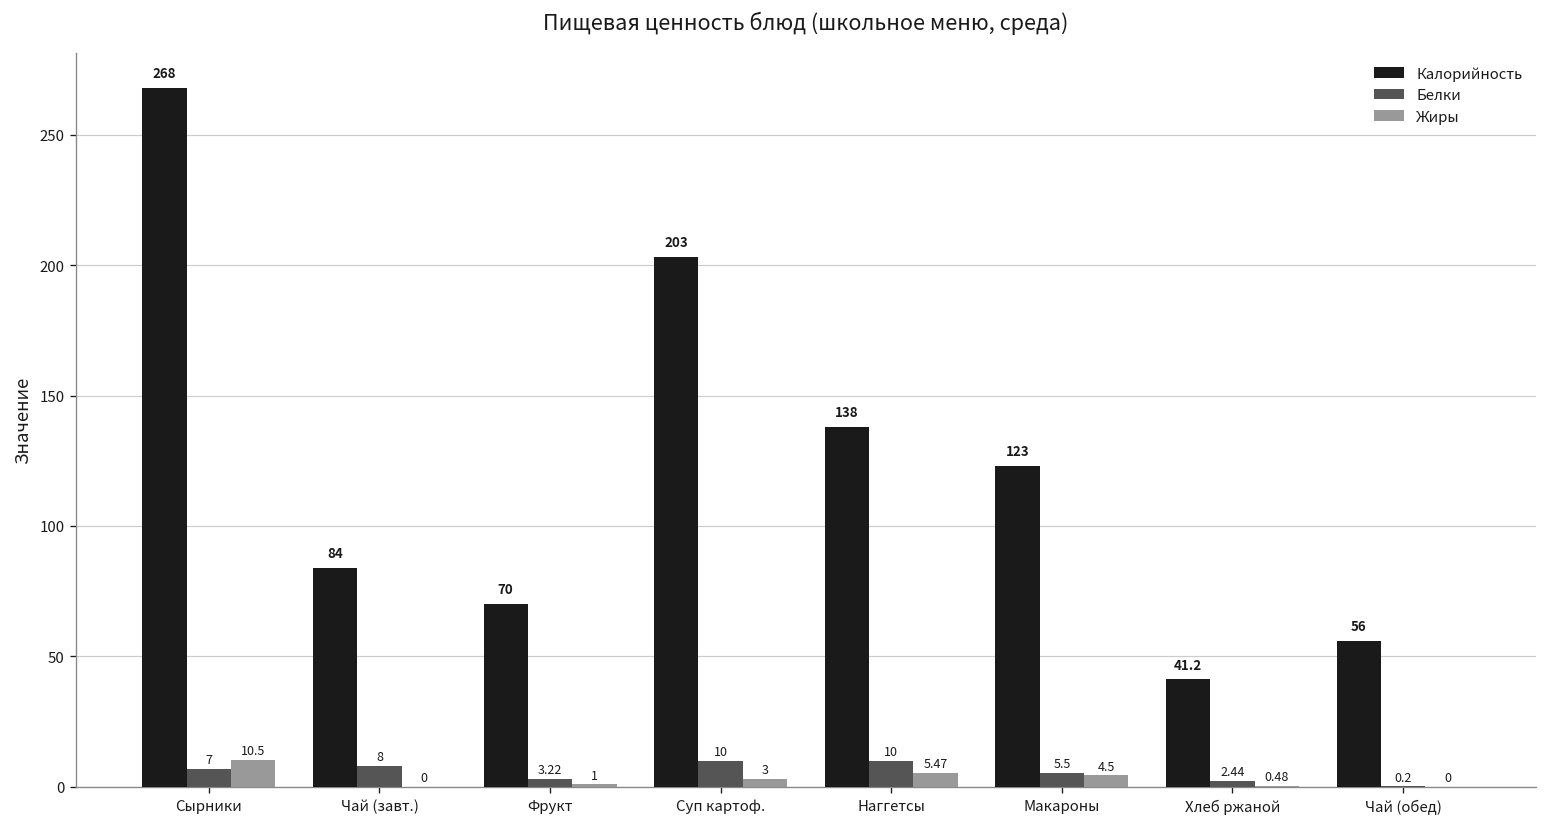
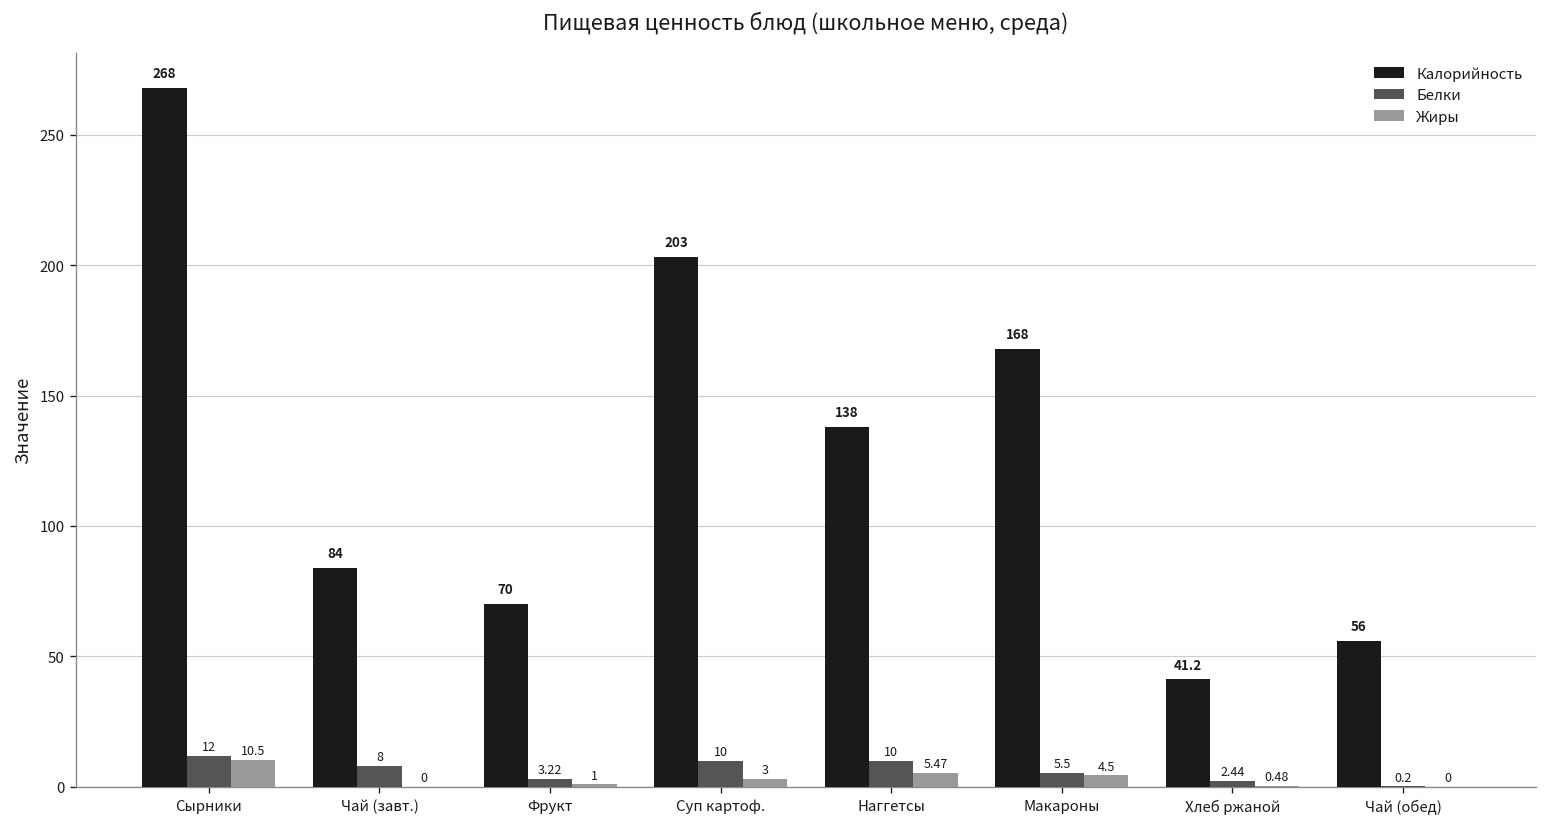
Белки, Сырники: 7 -> 12
Калорийность, Макароны: 123 -> 168
